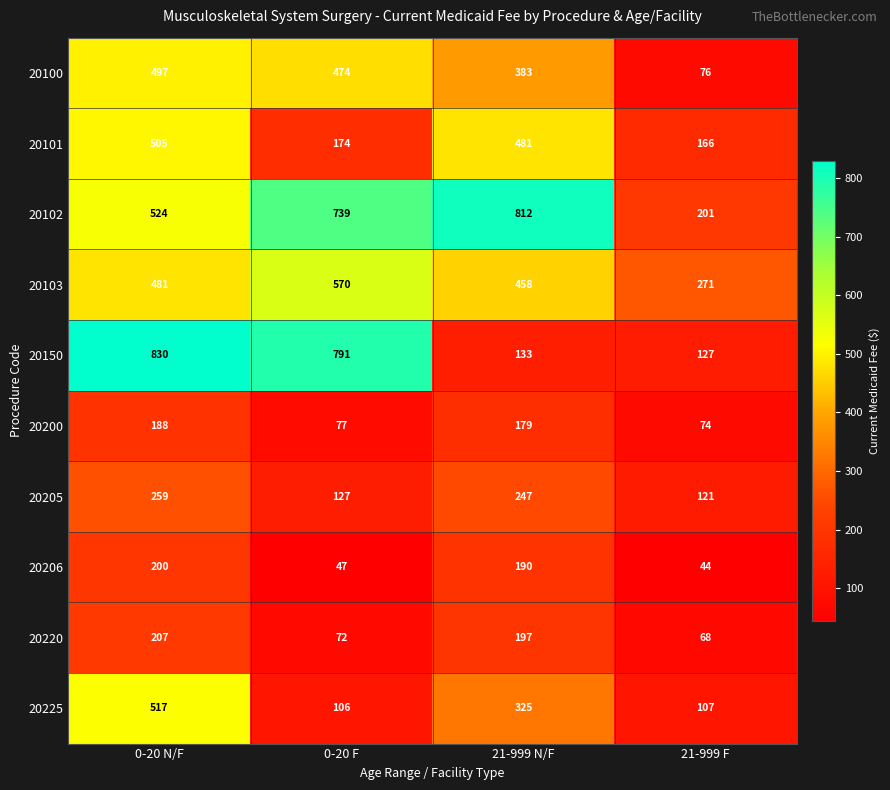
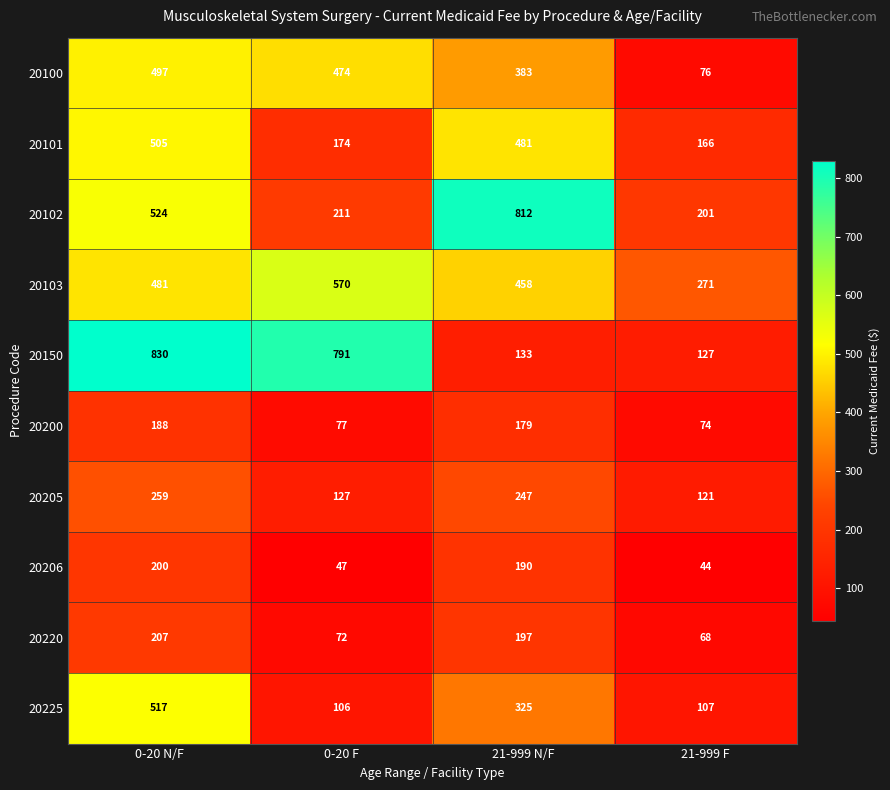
20102, 0-20 F: 739 -> 211
